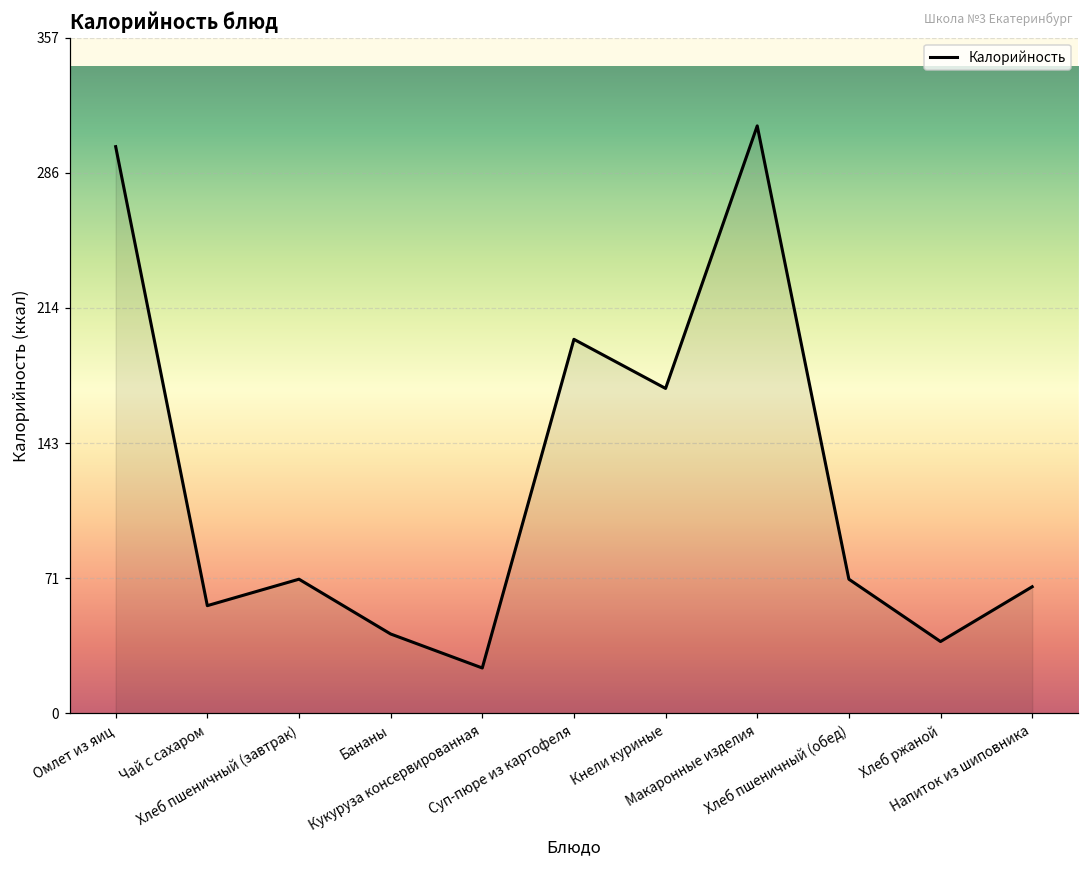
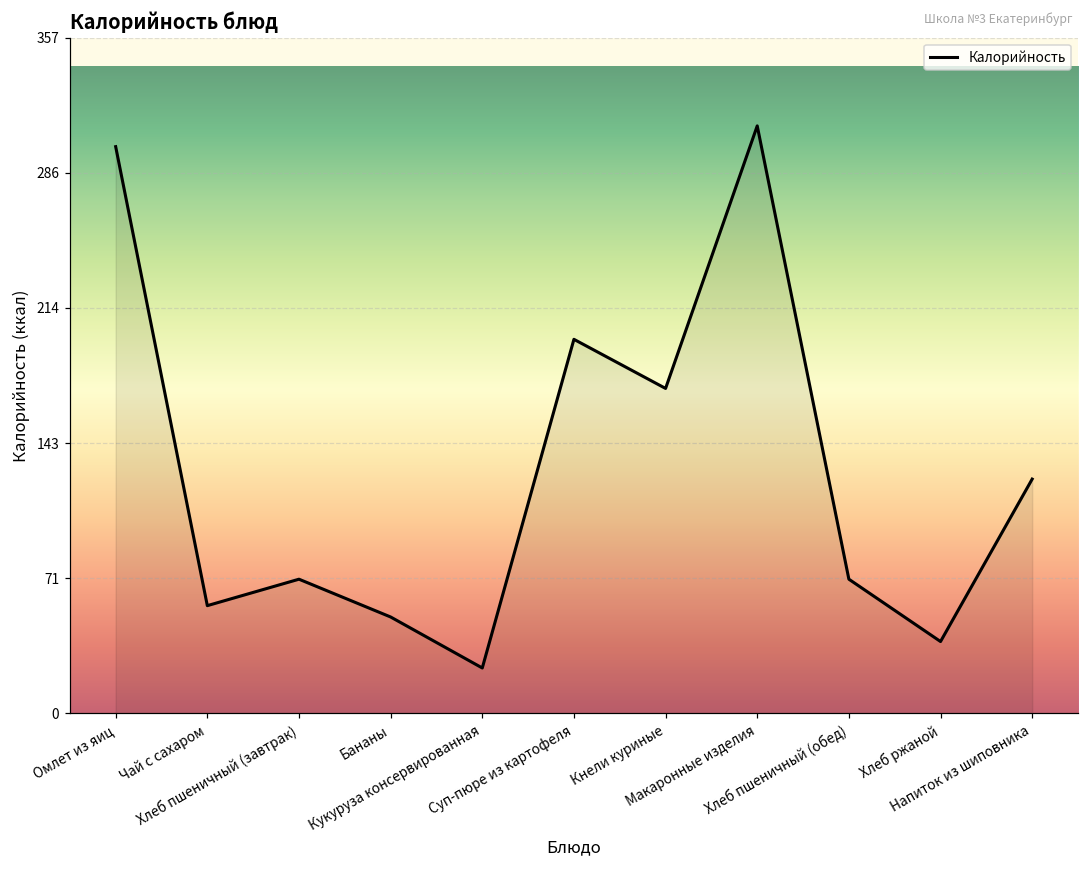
Бананы: 42 -> 51
Напиток из шиповника: 67 -> 124
